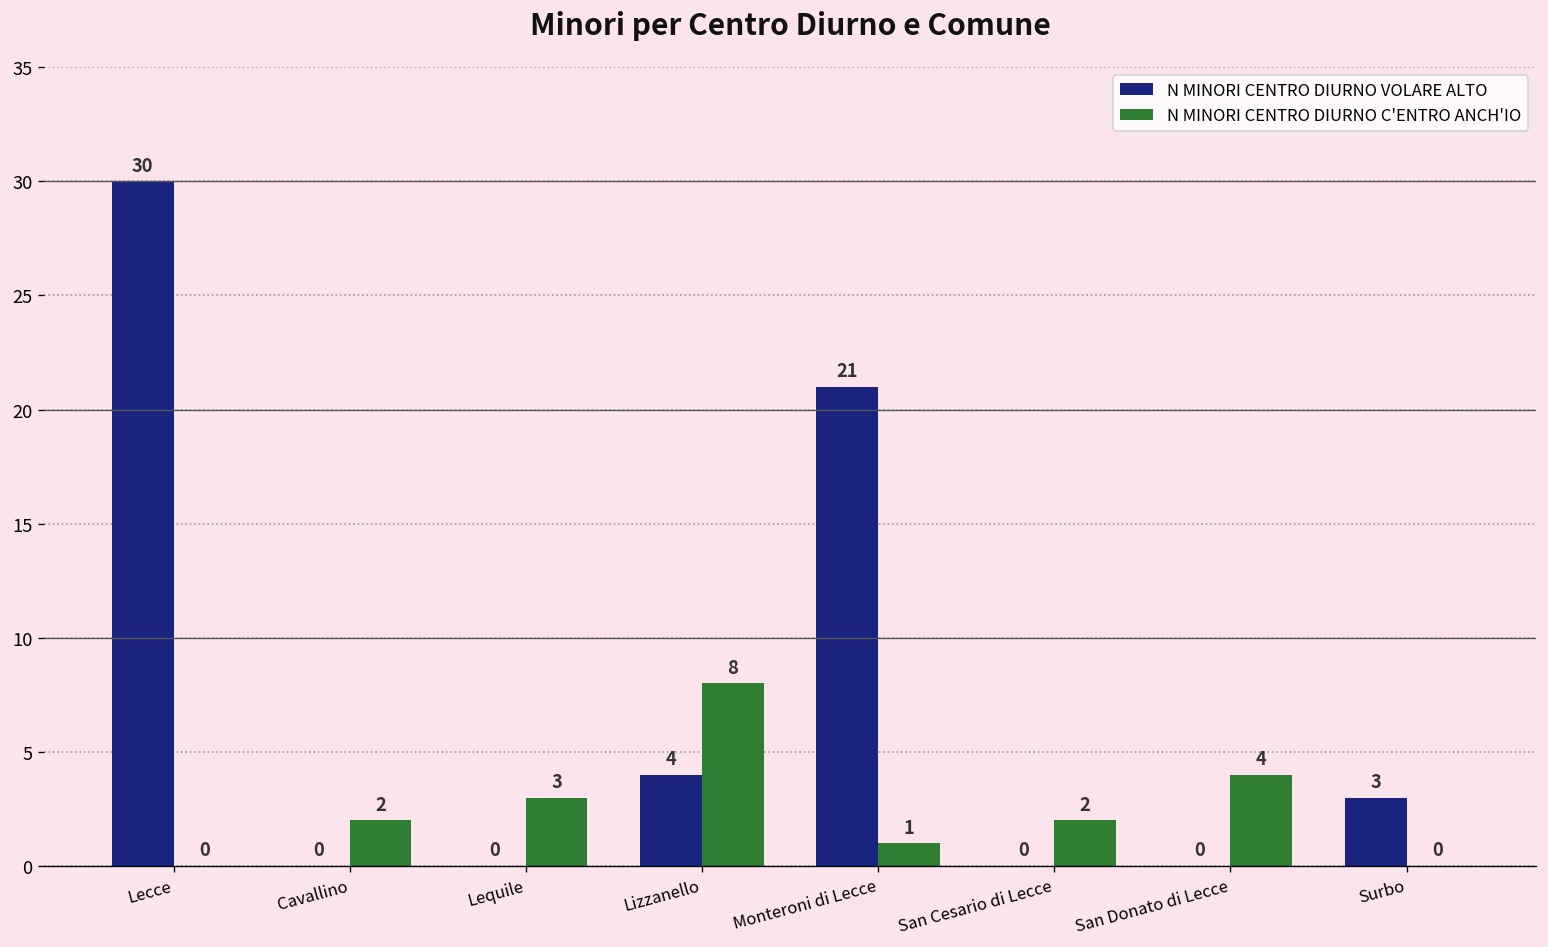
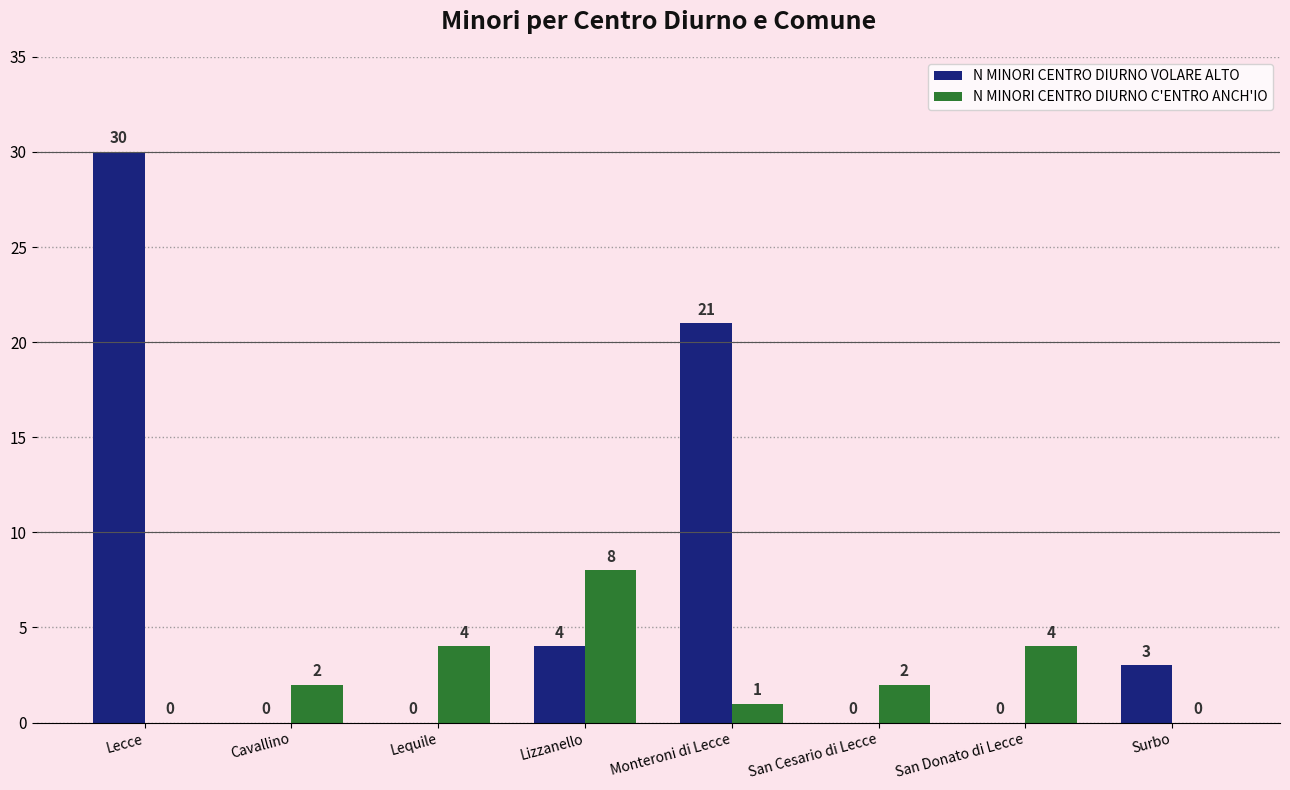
N MINORI CENTRO DIURNO C'ENTRO ANCH'IO, Lequile: 3 -> 4
